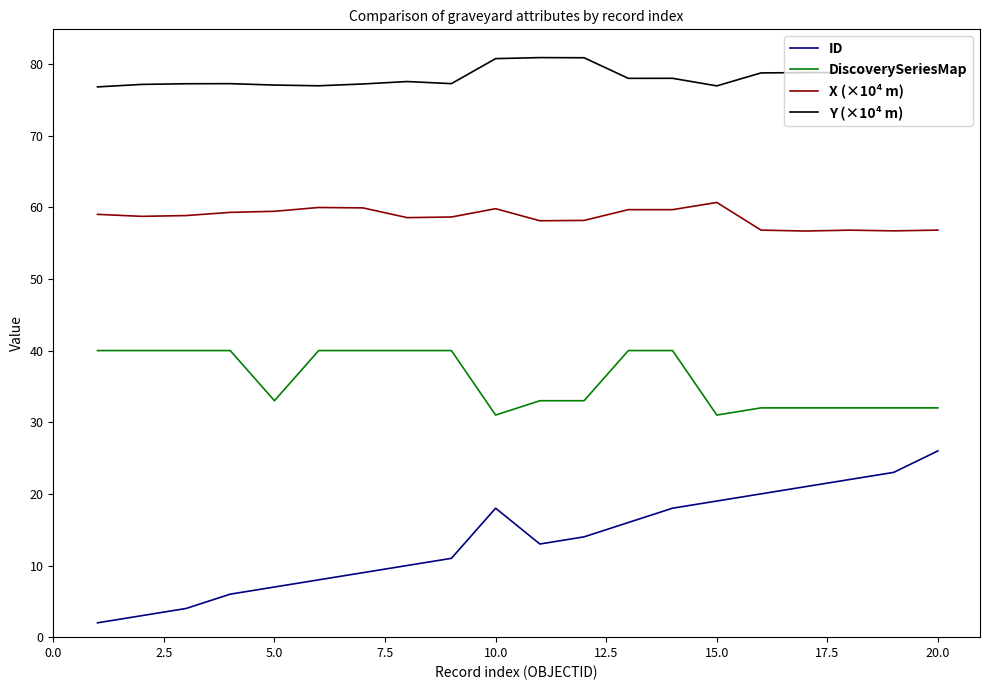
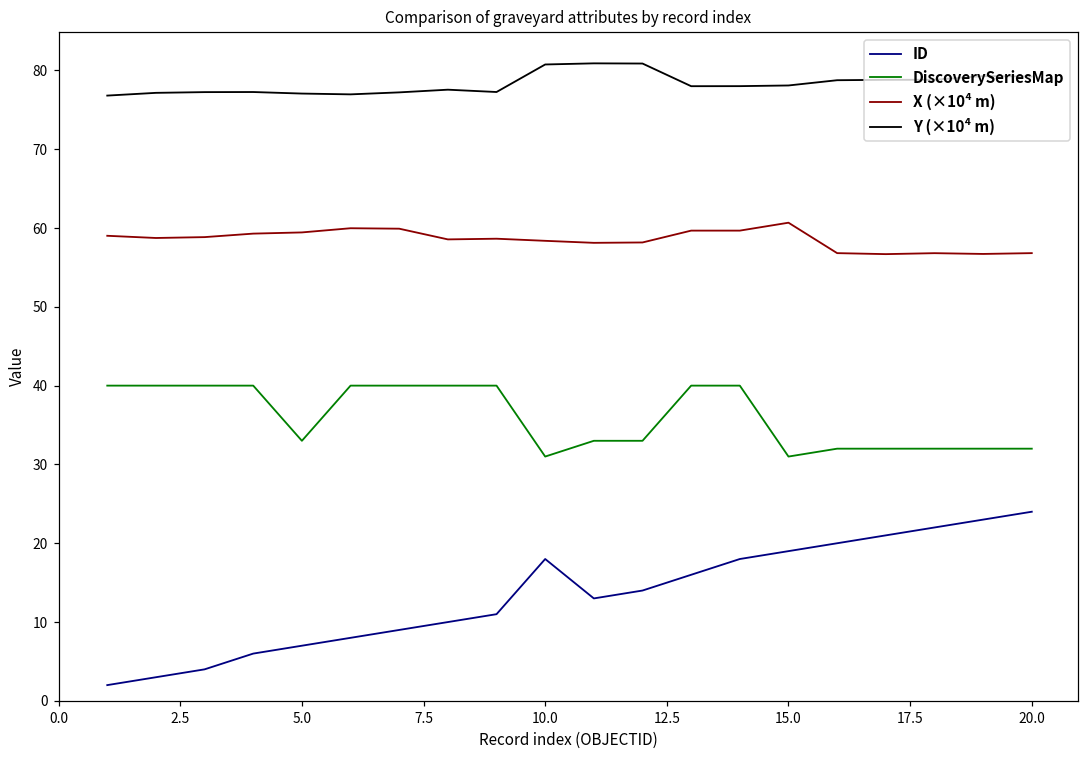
X (×10⁴ m), 10.0: 60 -> 58
Y (×10⁴ m), 15.0: 77 -> 78
ID, 20.0: 26 -> 24
